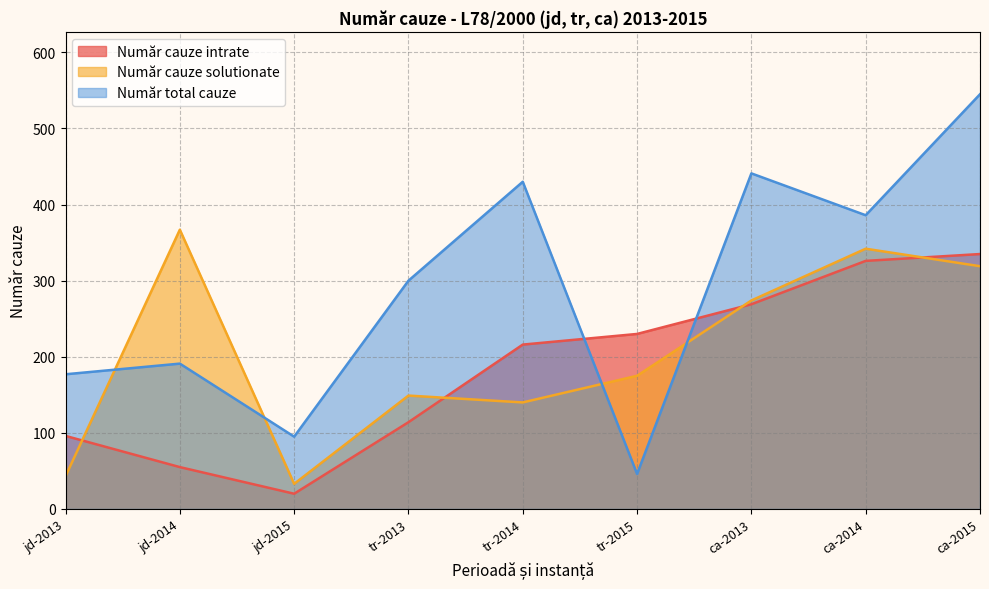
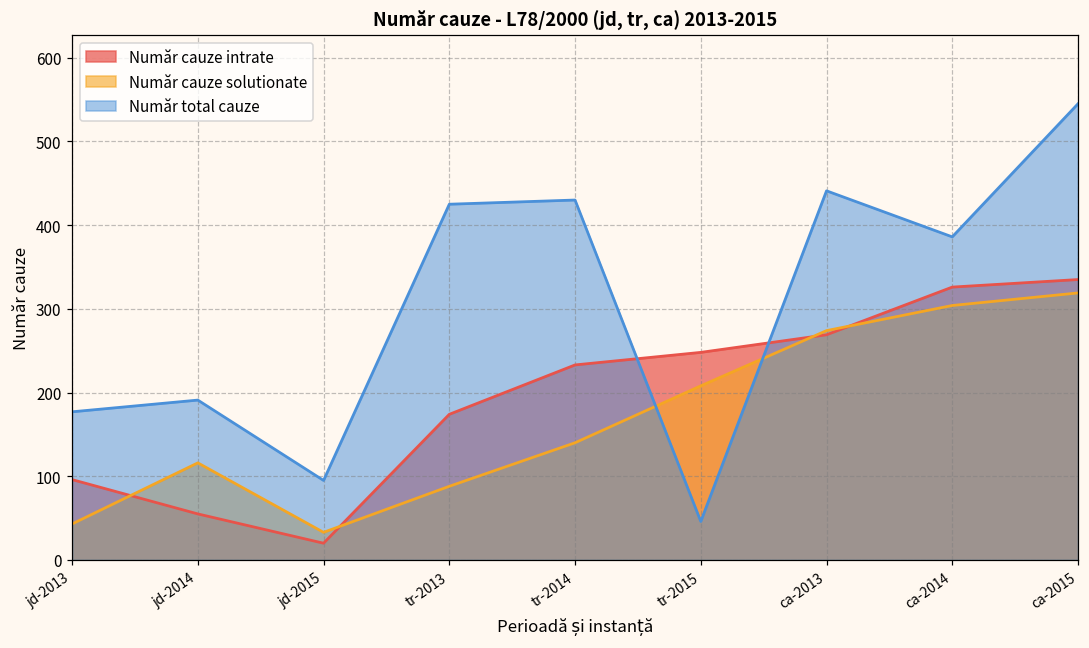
Număr cauze solutionate, jd-2014: 370 -> 120
Număr cauze intrate, tr-2013: 110 -> 170
Număr cauze solutionate, tr-2013: 150 -> 90
Număr total cauze, tr-2013: 300 -> 430
Număr cauze intrate, tr-2014: 220 -> 230
Număr cauze intrate, tr-2015: 230 -> 250
Număr cauze solutionate, tr-2015: 180 -> 210
Număr cauze solutionate, ca-2014: 340 -> 300
